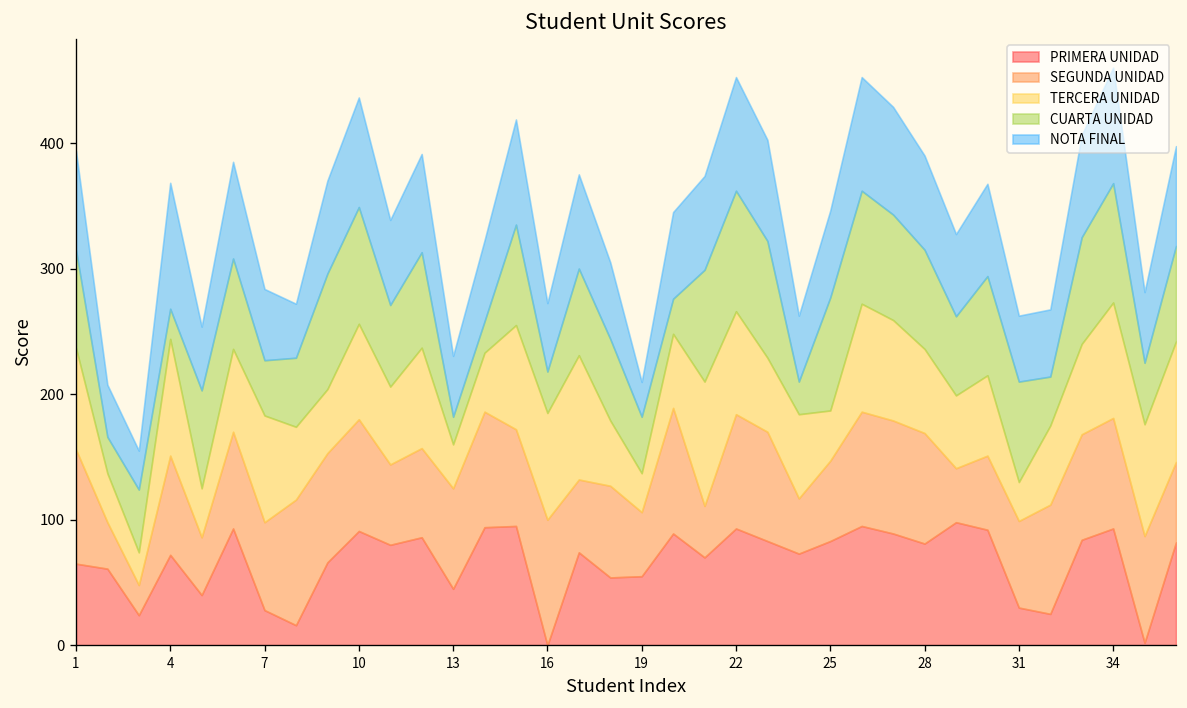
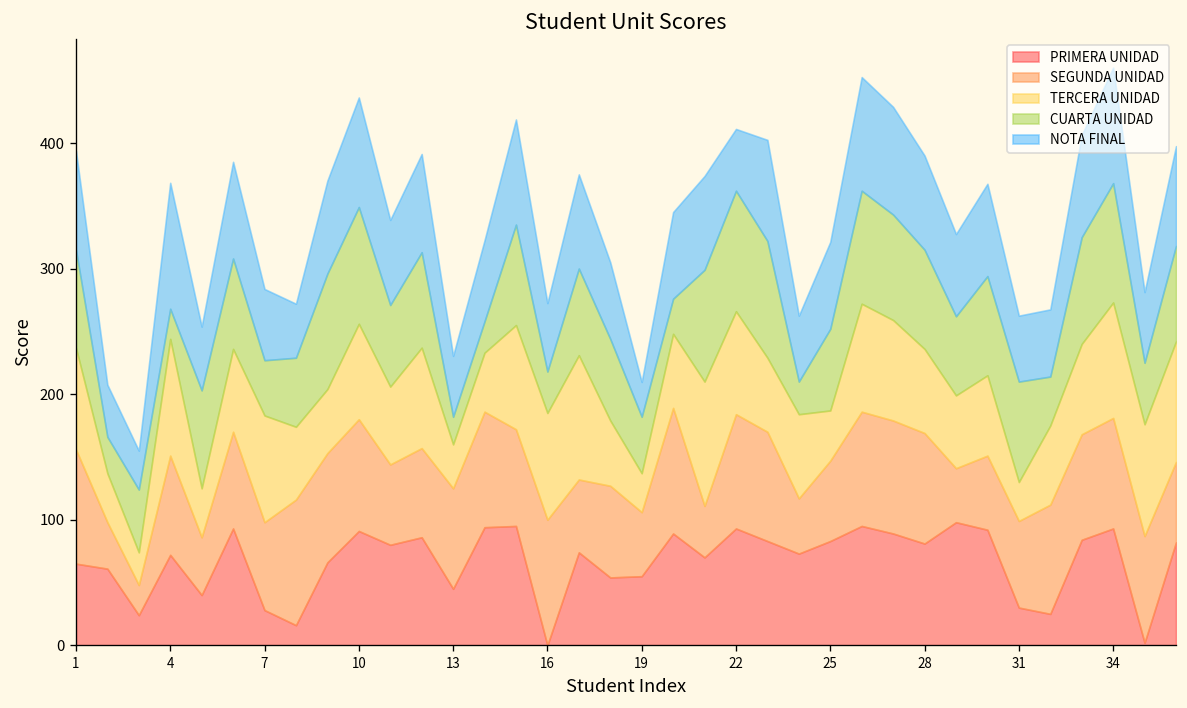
NOTA FINAL, 22: 91 -> 49
CUARTA UNIDAD, 25: 90 -> 65
